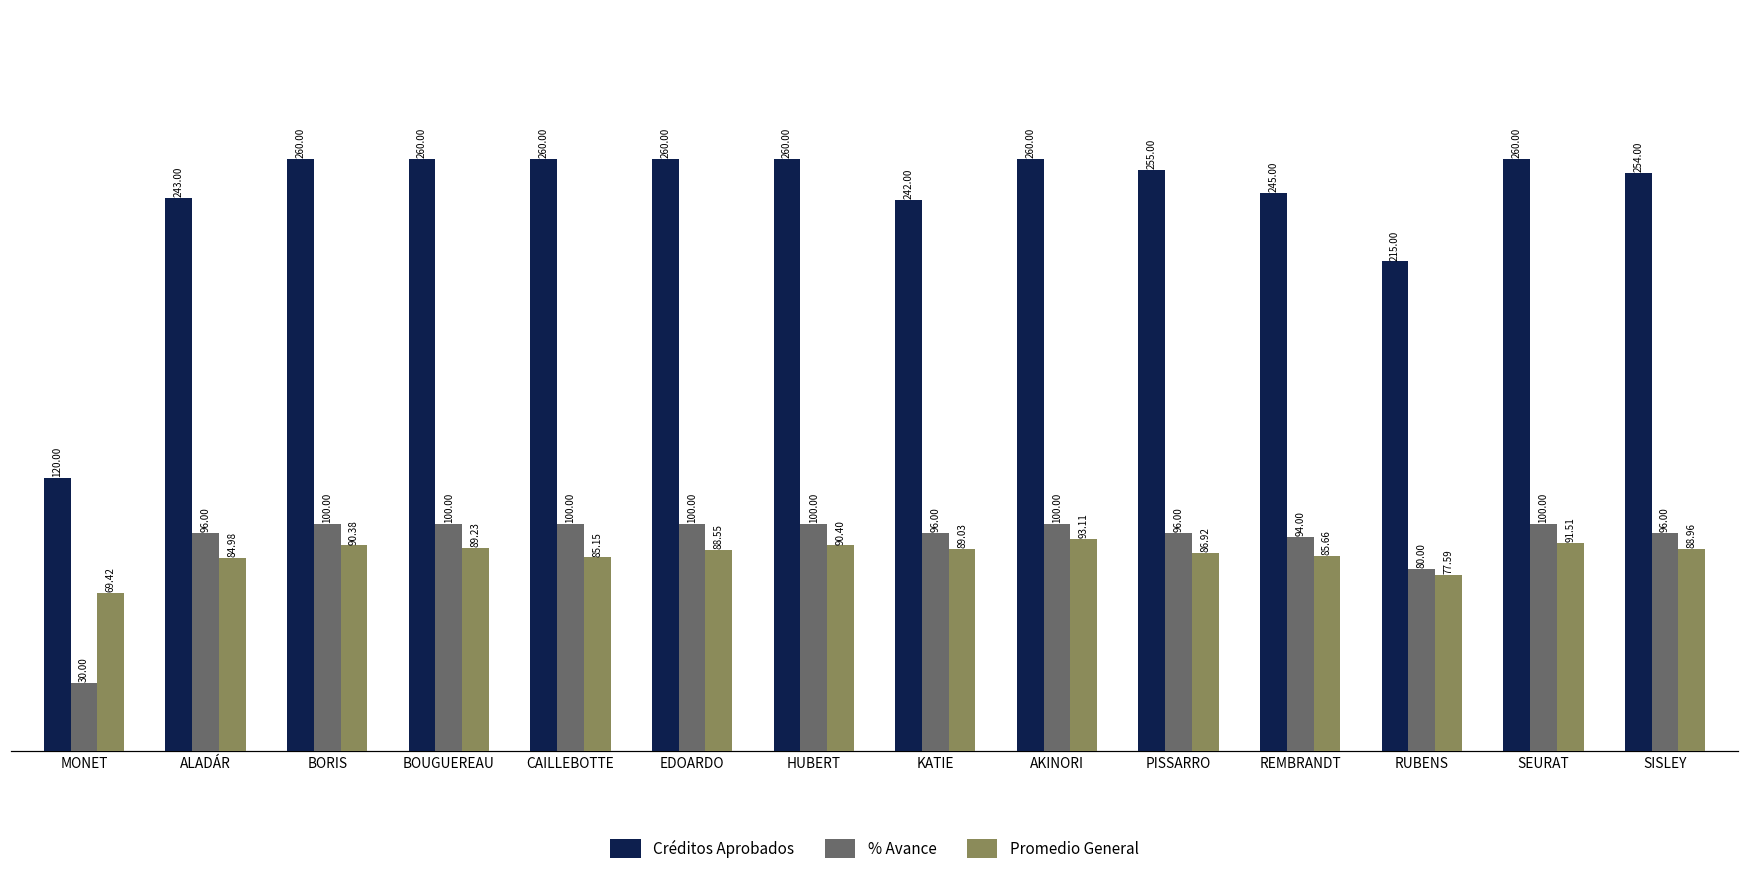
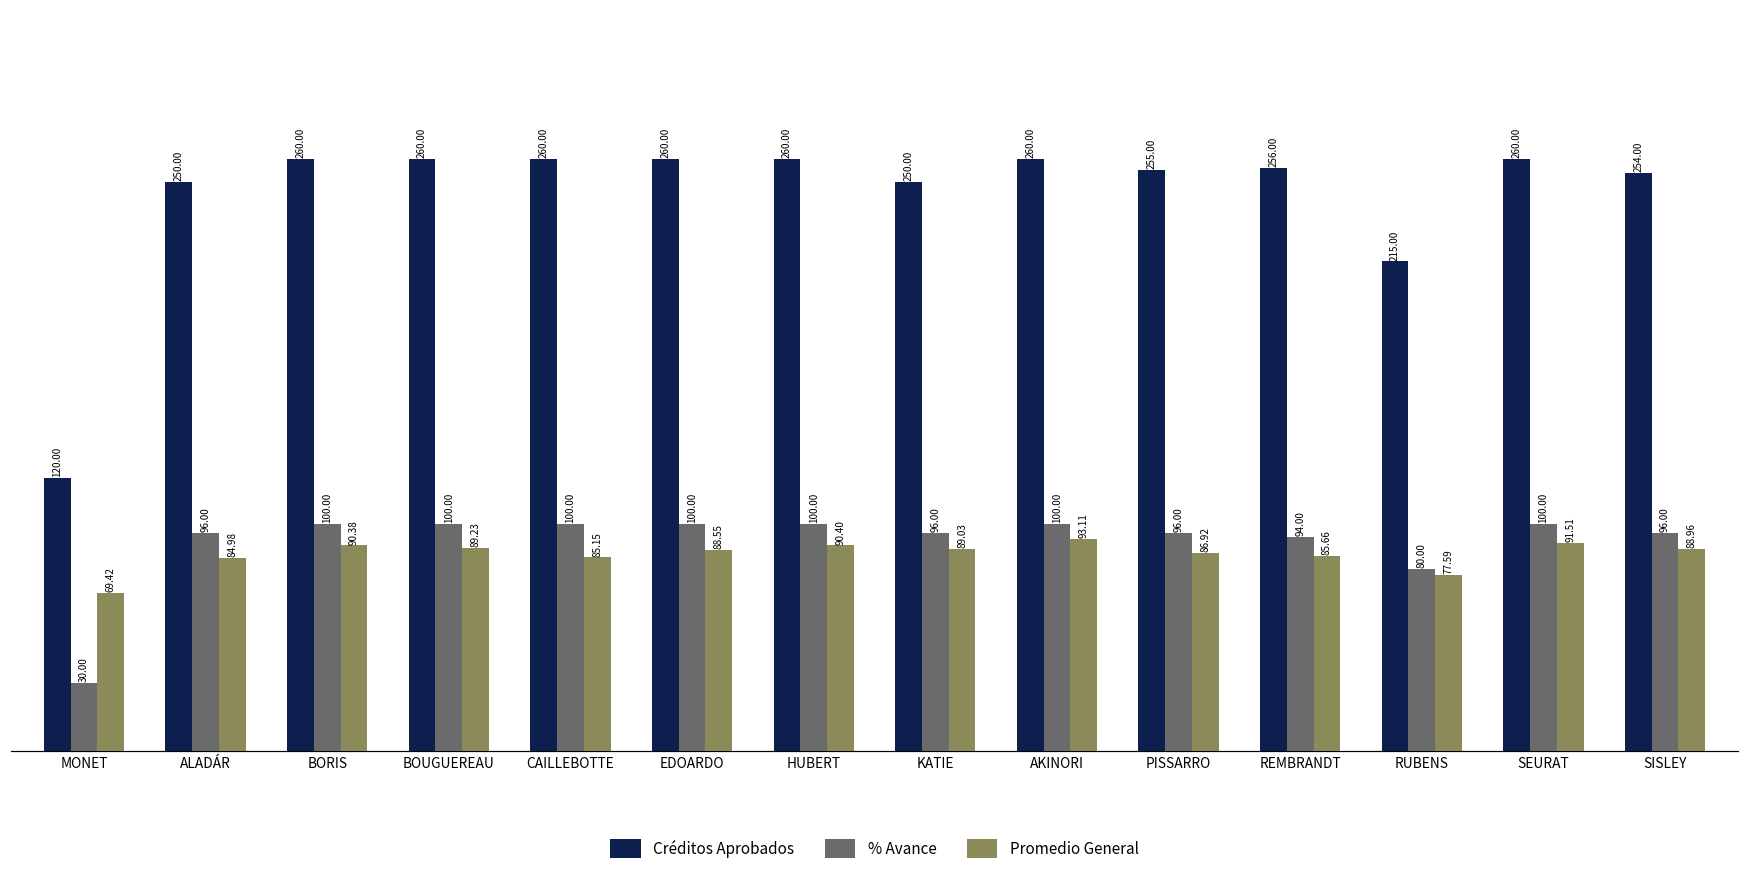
Créditos Aprobados, ALADÁR: 243.00 -> 250.00
Créditos Aprobados, KATIE: 242.00 -> 250.00
Créditos Aprobados, REMBRANDT: 245.00 -> 256.00
